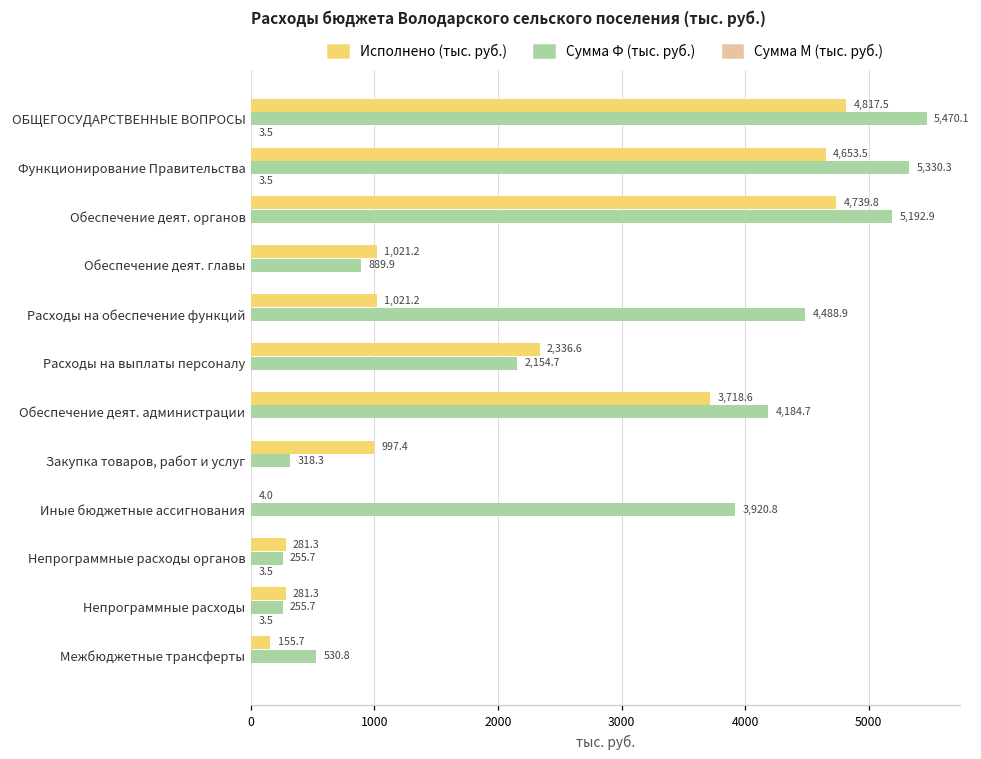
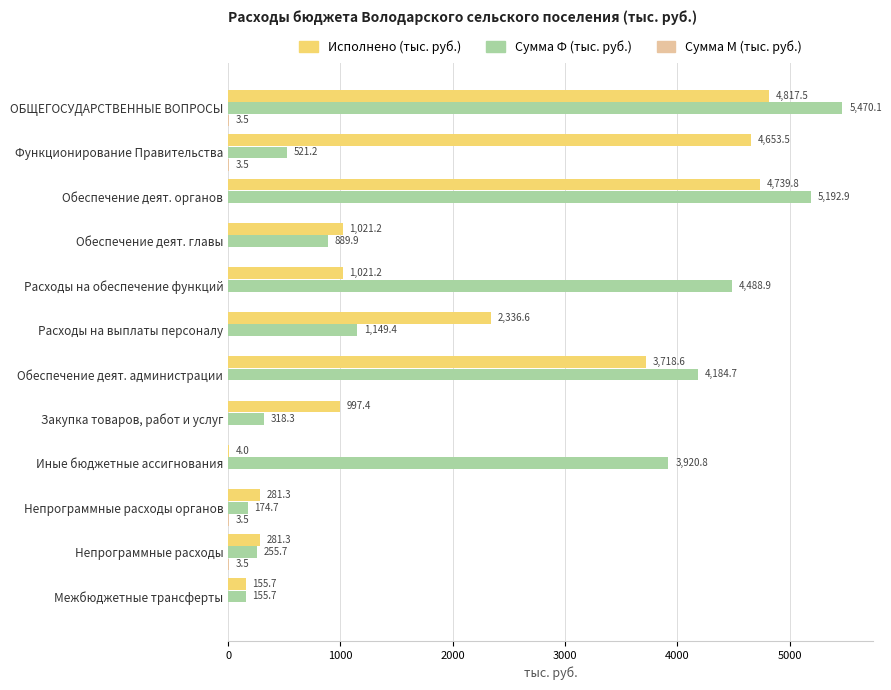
Сумма Ф (тыс. руб.), Функционирование Правительства: 5,330.3 -> 521.2
Сумма Ф (тыс. руб.), Расходы на выплаты персоналу: 2,154.7 -> 1,149.4
Сумма Ф (тыс. руб.), Непрограммные расходы органов: 255.7 -> 174.7
Сумма Ф (тыс. руб.), Межбюджетные трансферты: 530.8 -> 155.7
